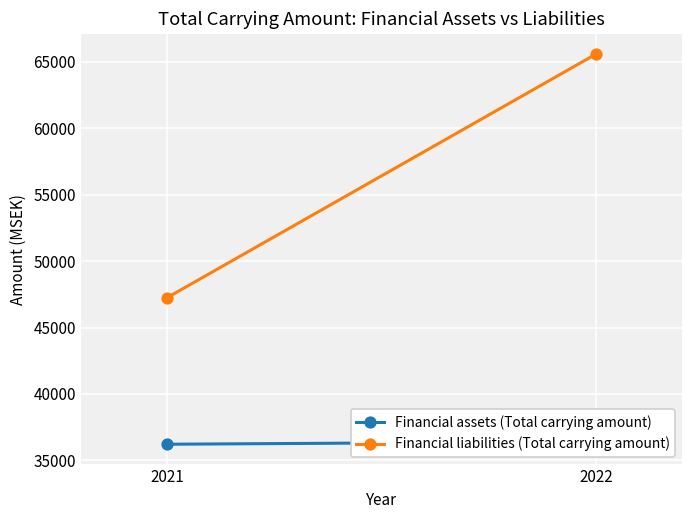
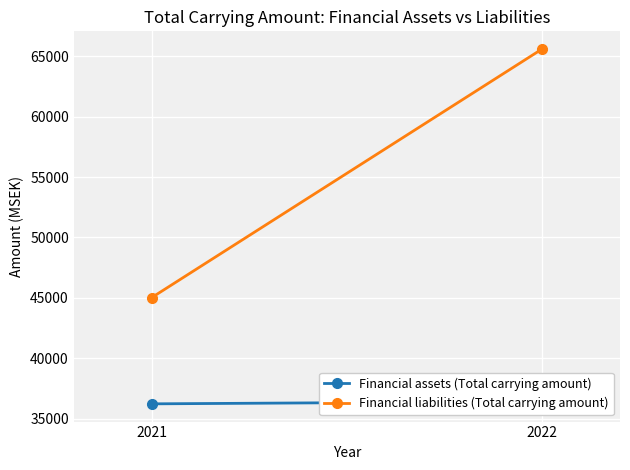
Financial liabilities (Total carrying amount), 2021: 47200 -> 45000
